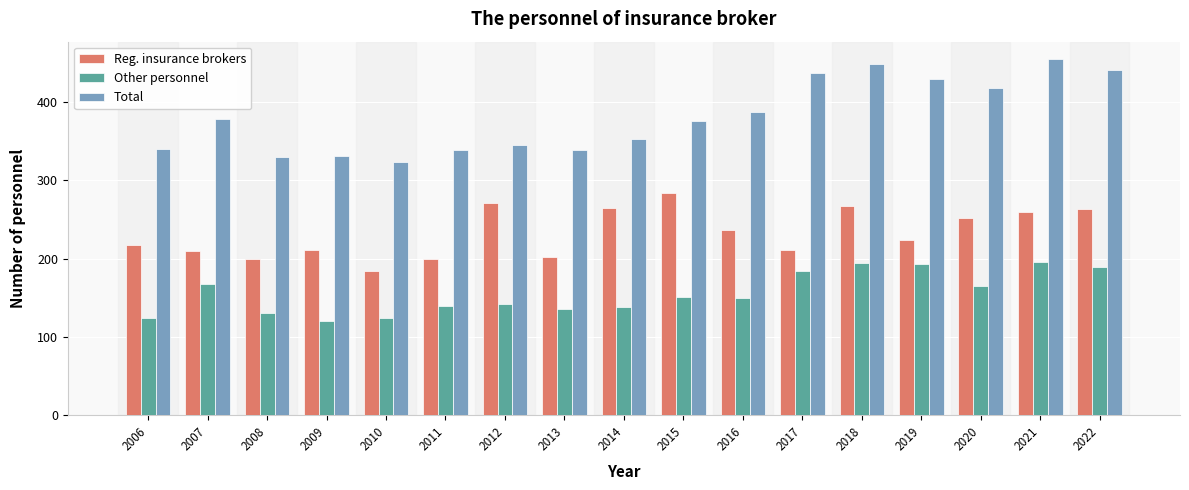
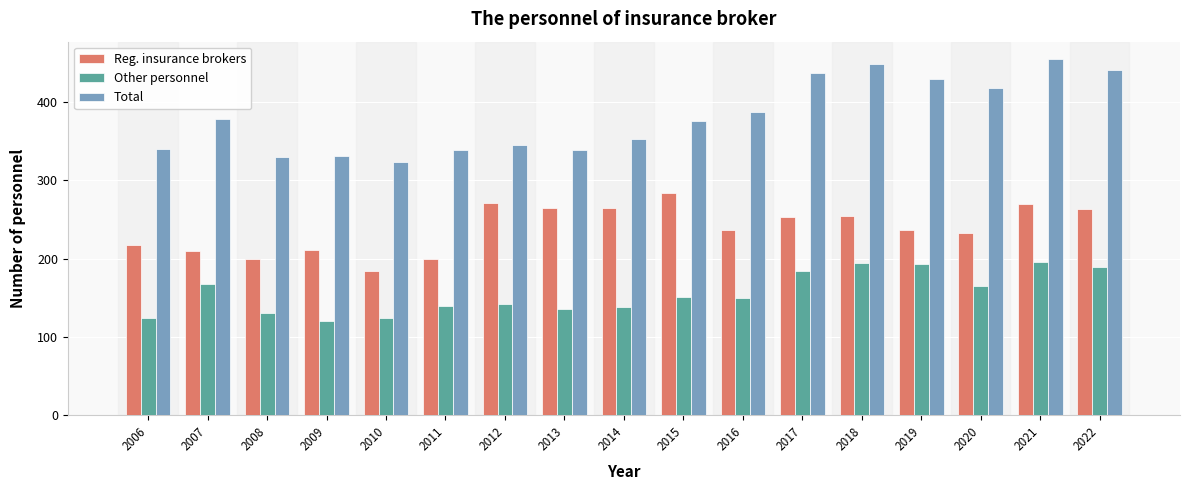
Reg. insurance brokers, 2013: 200 -> 260
Reg. insurance brokers, 2017: 210 -> 250
Reg. insurance brokers, 2018: 270 -> 250
Reg. insurance brokers, 2019: 220 -> 240
Reg. insurance brokers, 2020: 250 -> 230
Reg. insurance brokers, 2021: 260 -> 270
